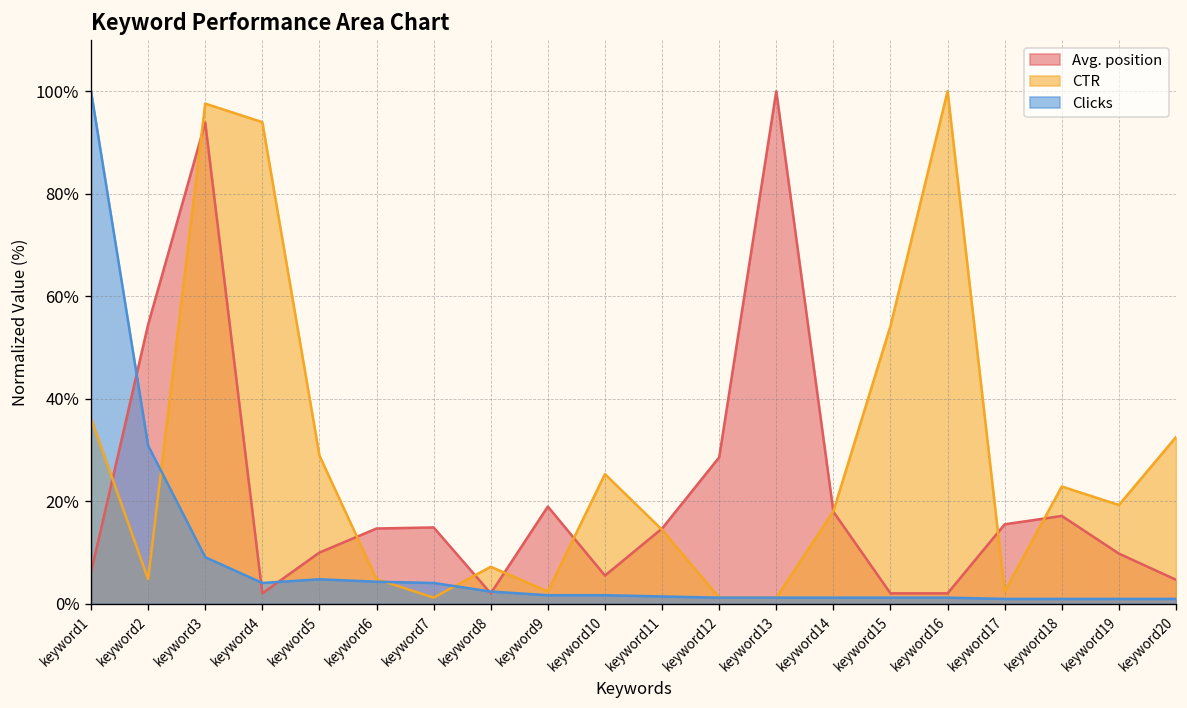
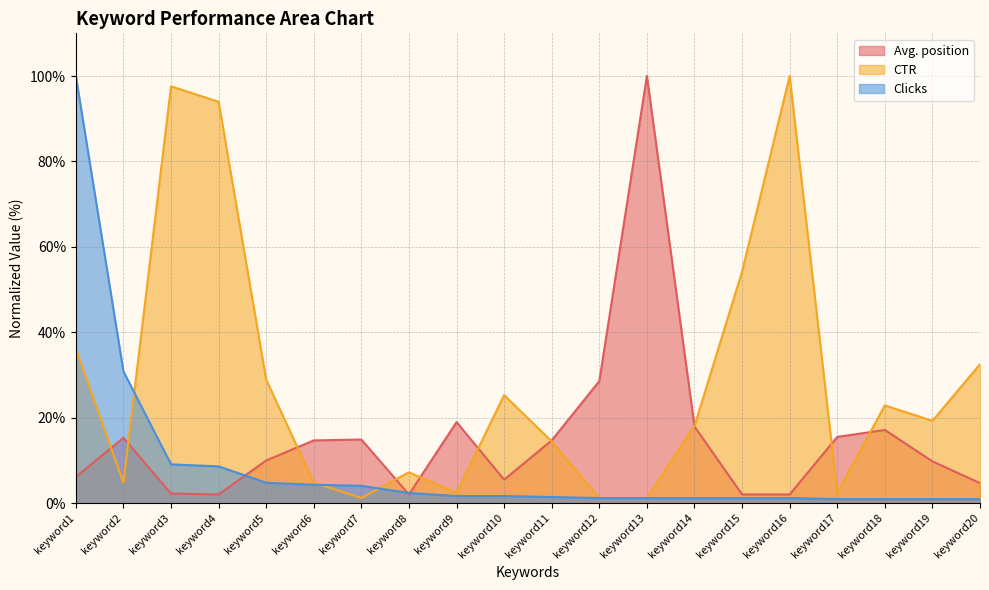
Avg. position, keyword2: 54% -> 15%
Avg. position, keyword3: 94% -> 2%
Clicks, keyword4: 4% -> 9%
